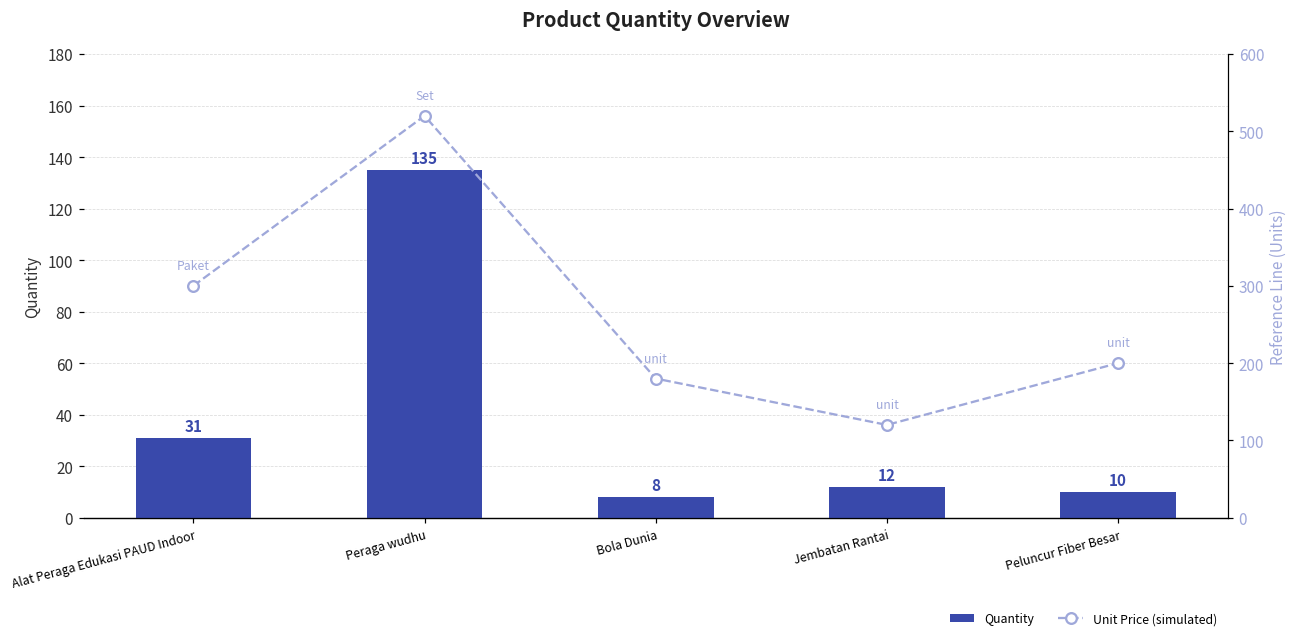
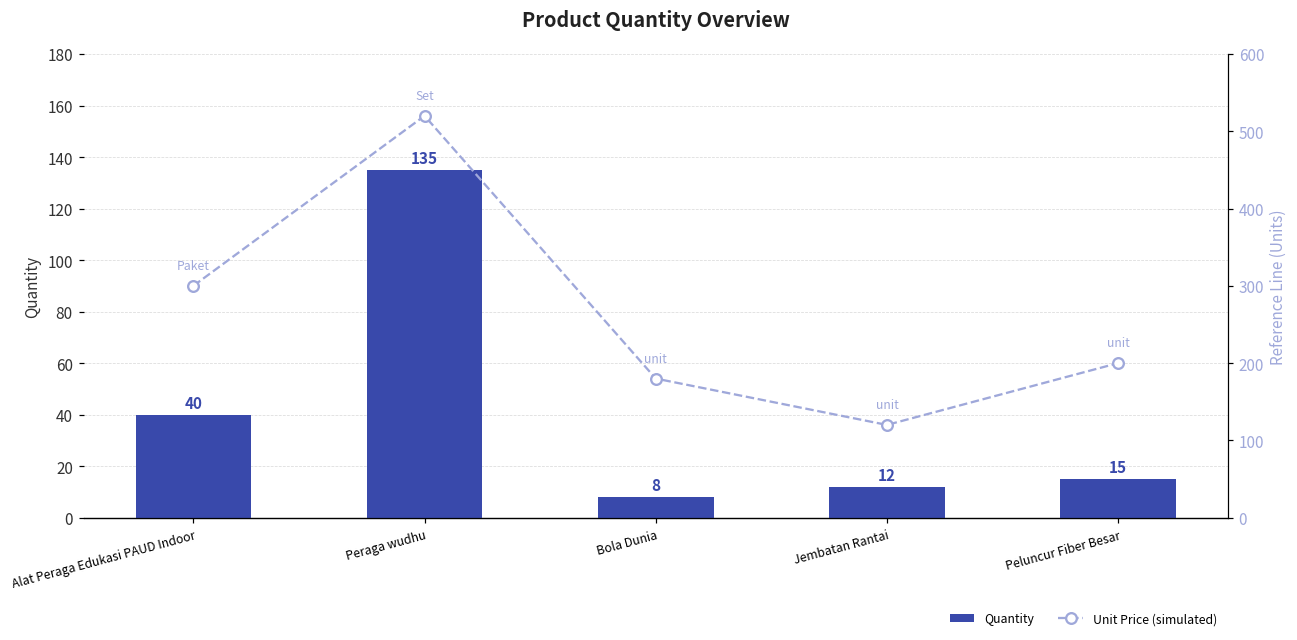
Quantity, Alat Peraga Edukasi PAUD Indoor: 31 -> 40
Quantity, Peluncur Fiber Besar: 10 -> 15
